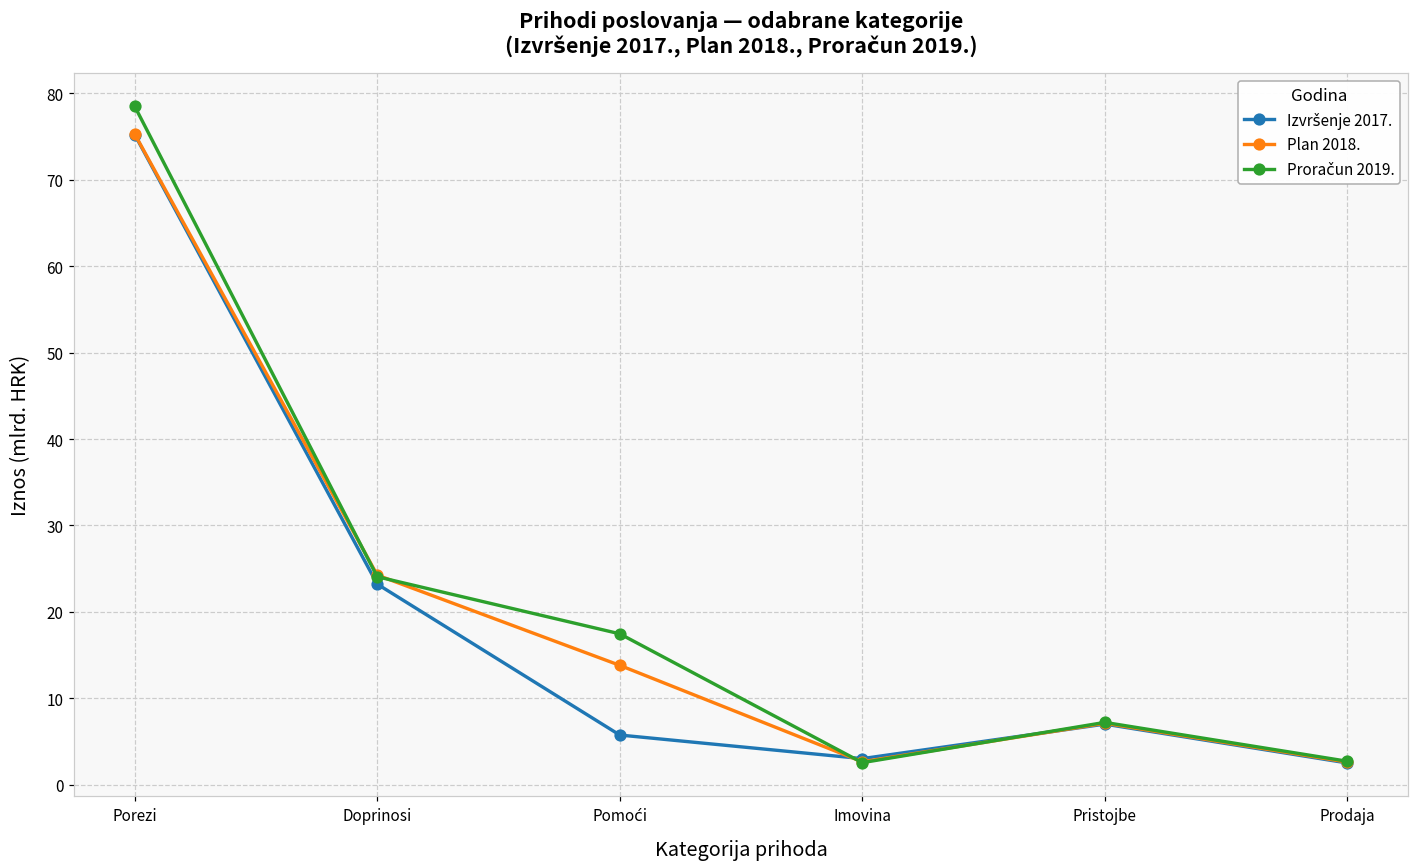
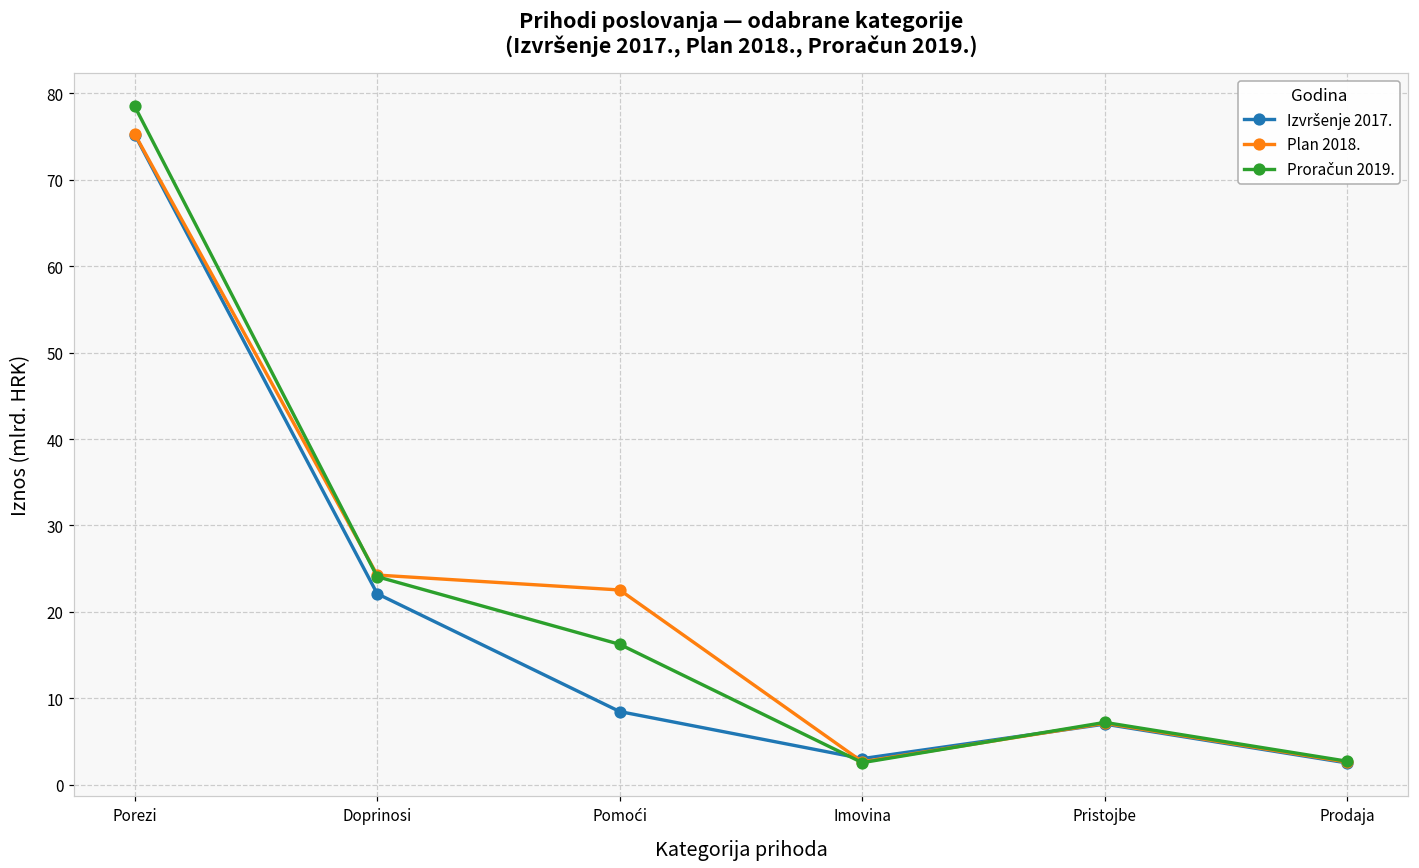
Izvršenje 2017., Doprinosi: 23 -> 22
Izvršenje 2017., Pomoći: 6 -> 8
Plan 2018., Pomoći: 14 -> 23
Proračun 2019., Pomoći: 17 -> 16
